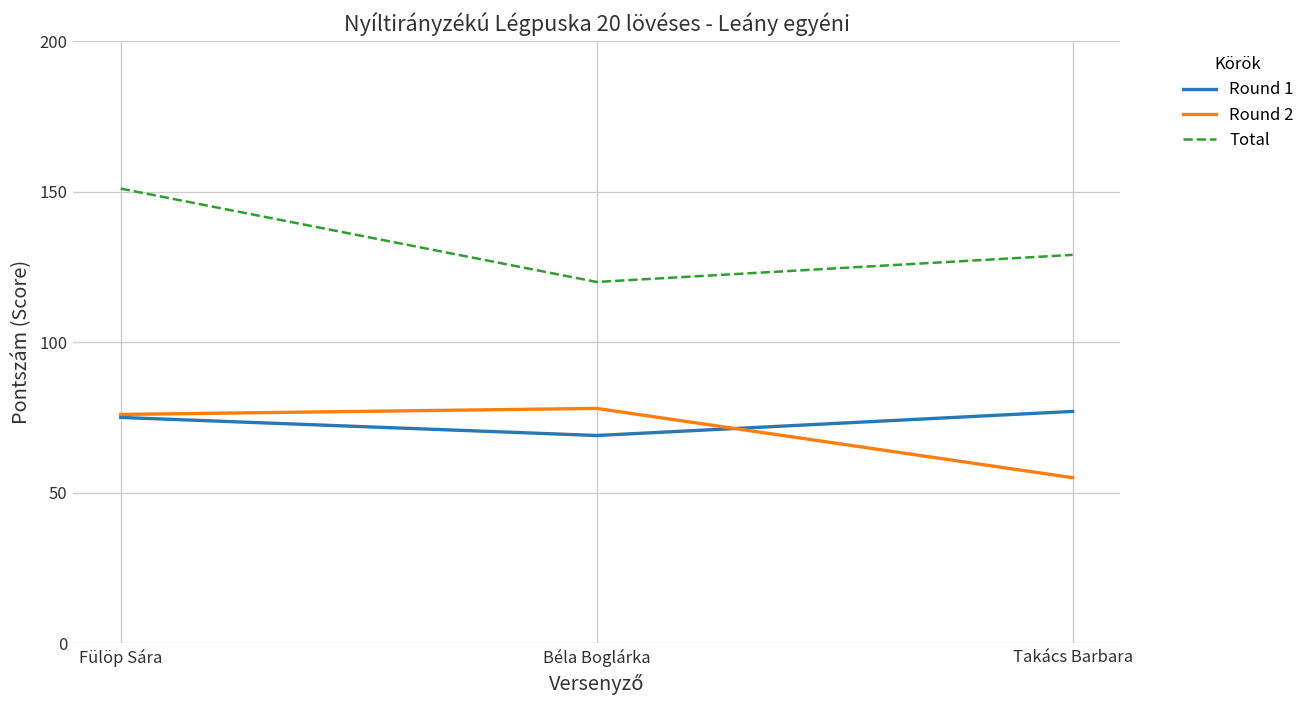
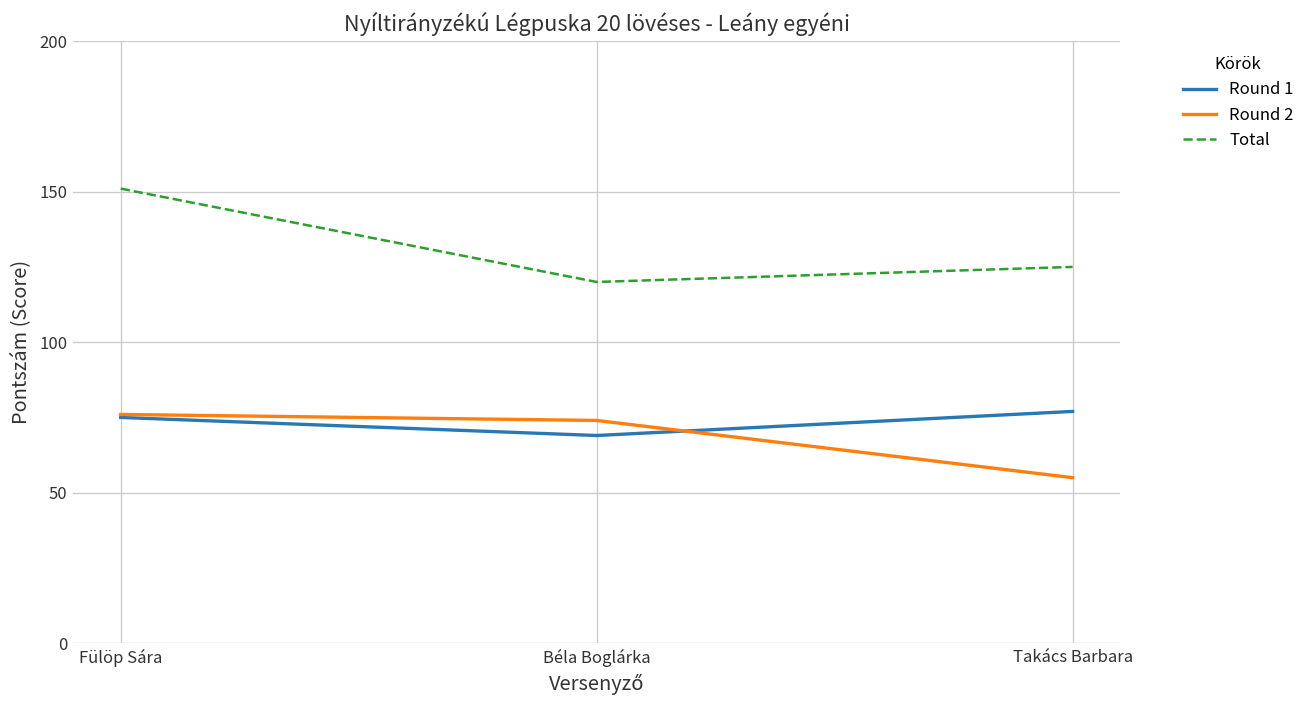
Round 2, Béla Boglárka: 78 -> 74
Total, Takács Barbara: 129 -> 125
